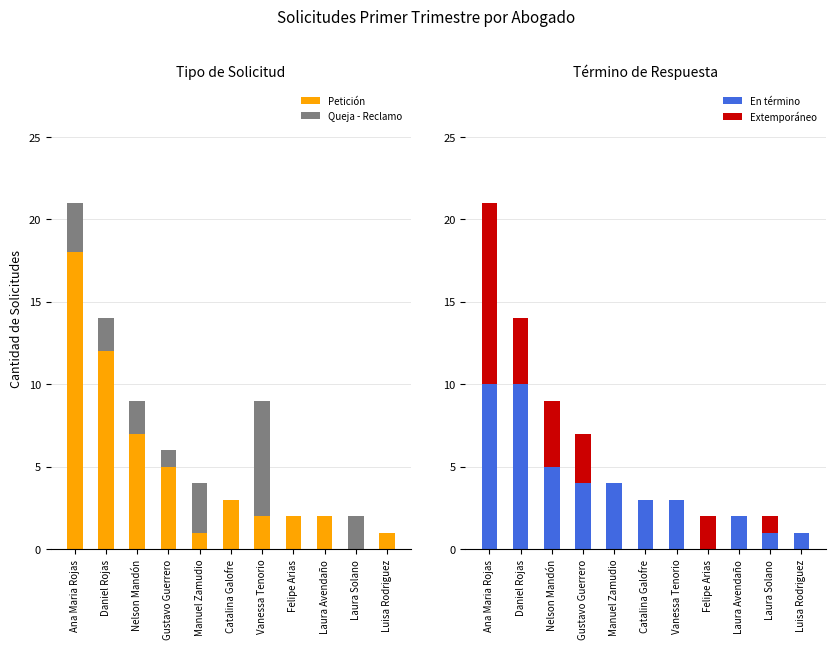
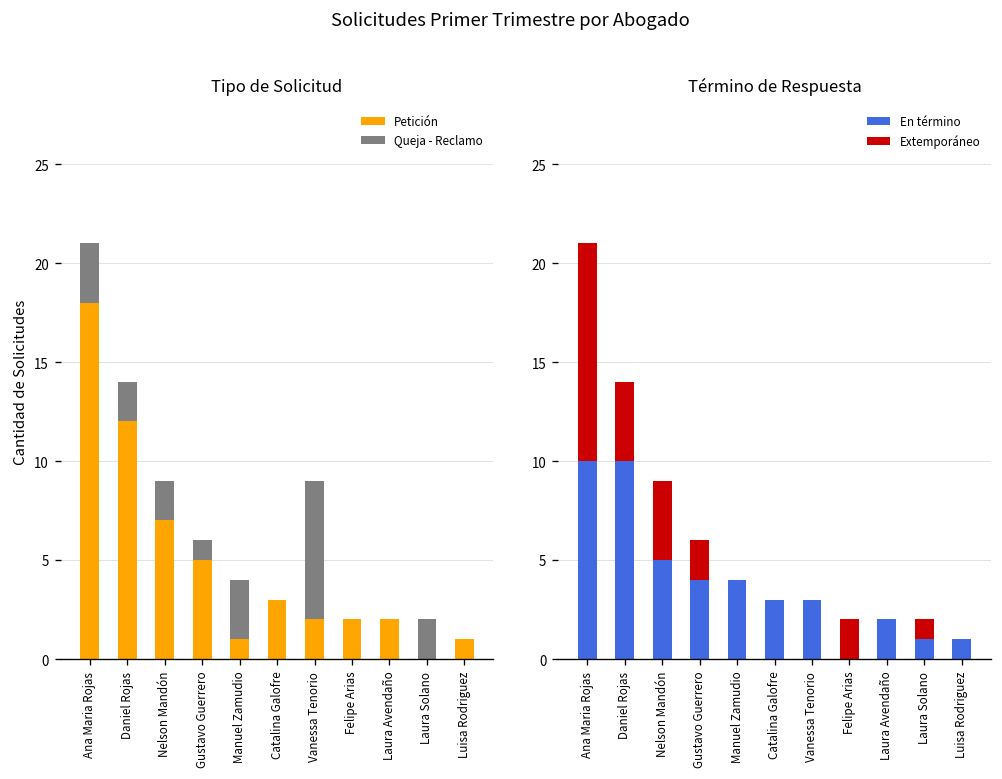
Término de Respuesta, Extemporáneo, Gustavo Guerrero: 3 -> 2
